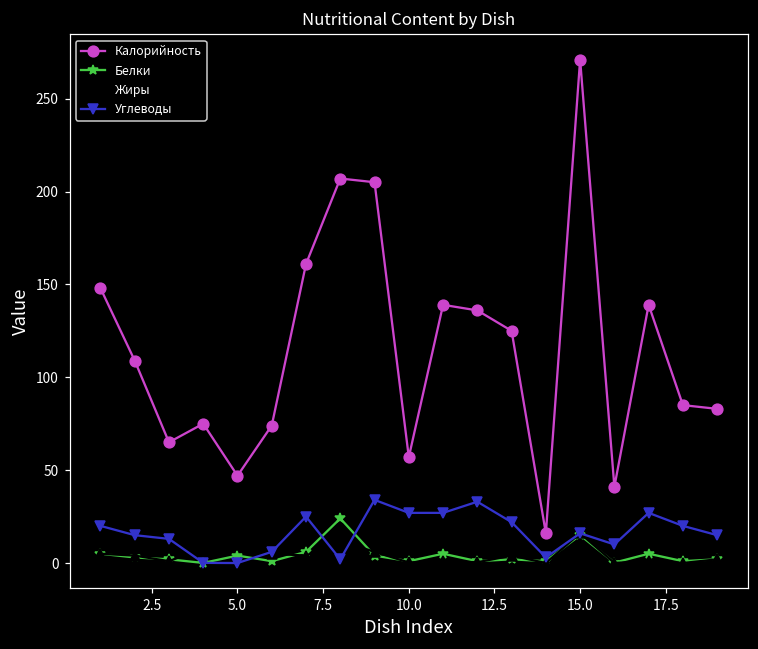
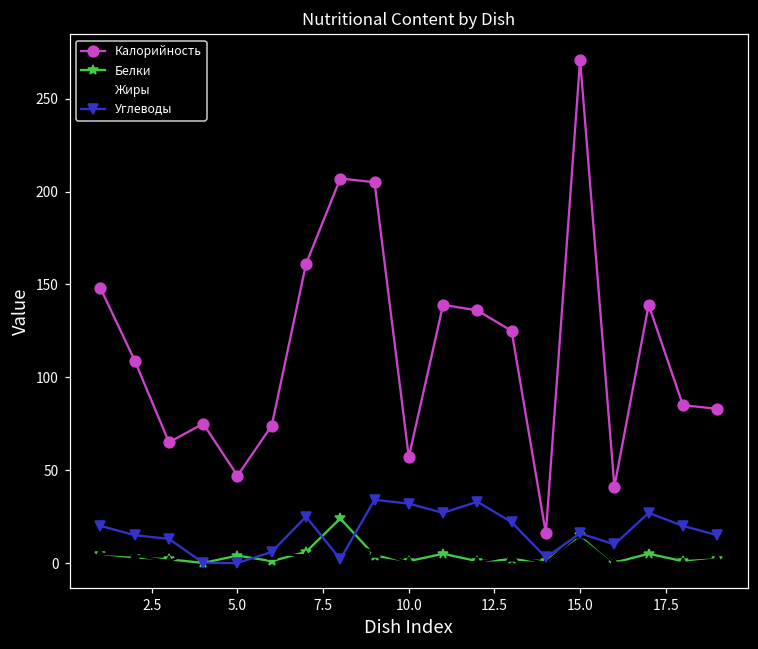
Углеводы, 10.0: 27 -> 32
